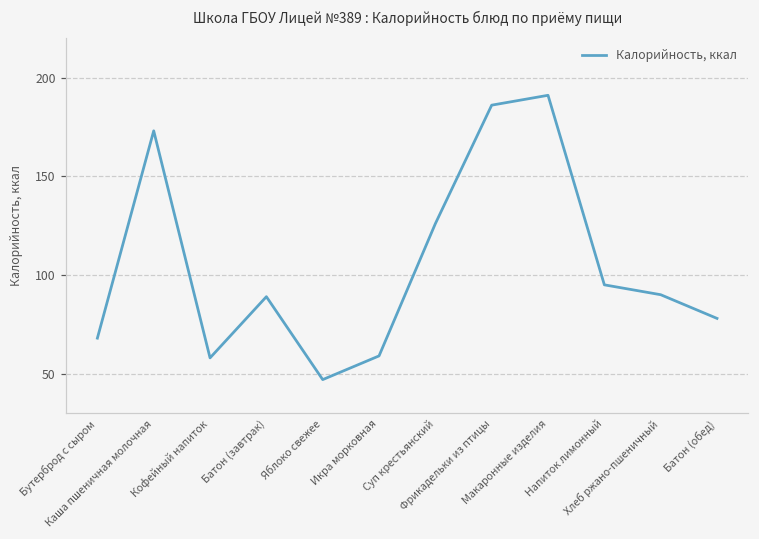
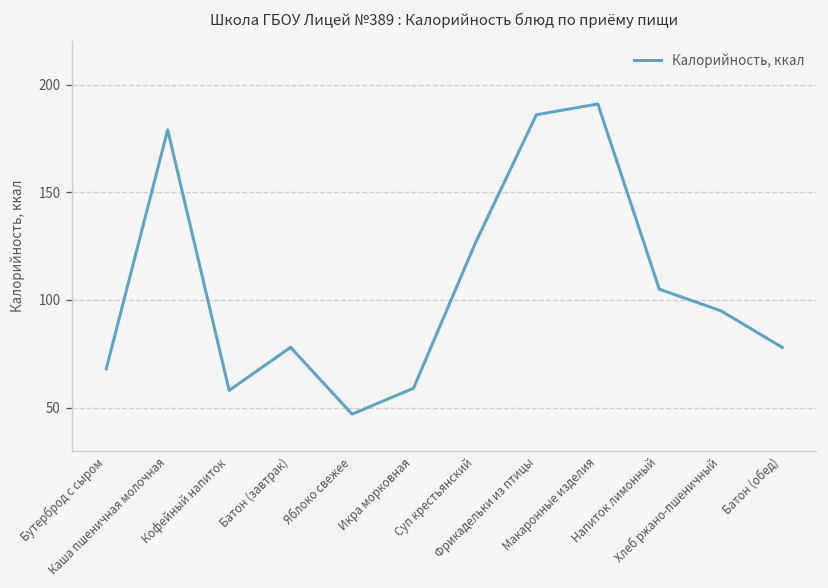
Каша пшеничная молочная: 173 -> 179
Батон (завтрак): 89 -> 78
Напиток лимонный: 95 -> 105
Хлеб ржано-пшеничный: 90 -> 95
